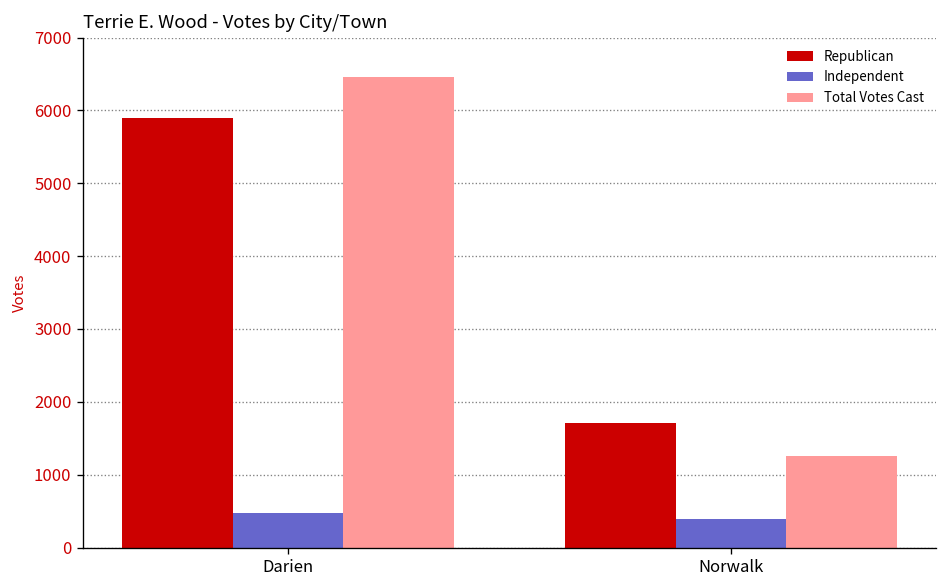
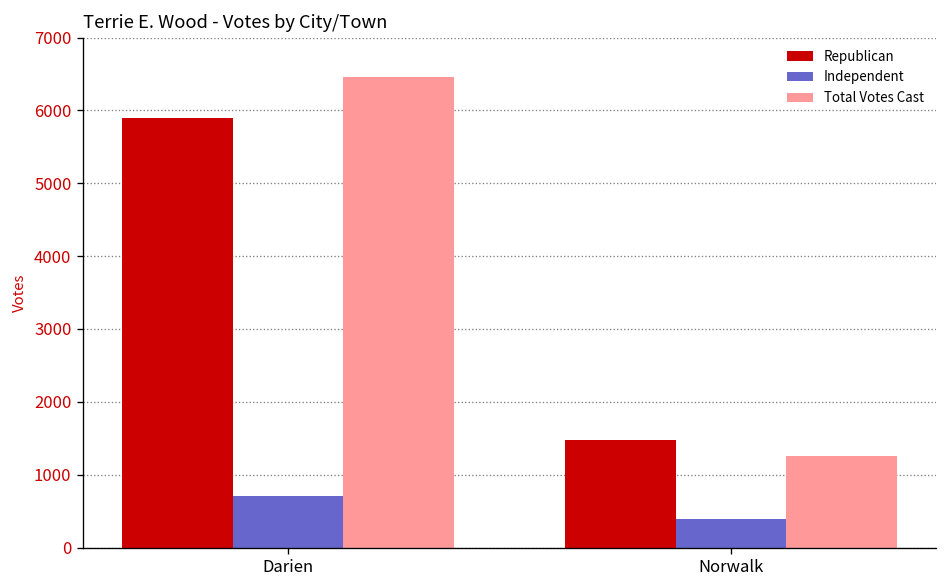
Independent, Darien: 500 -> 700
Republican, Norwalk: 1700 -> 1500
